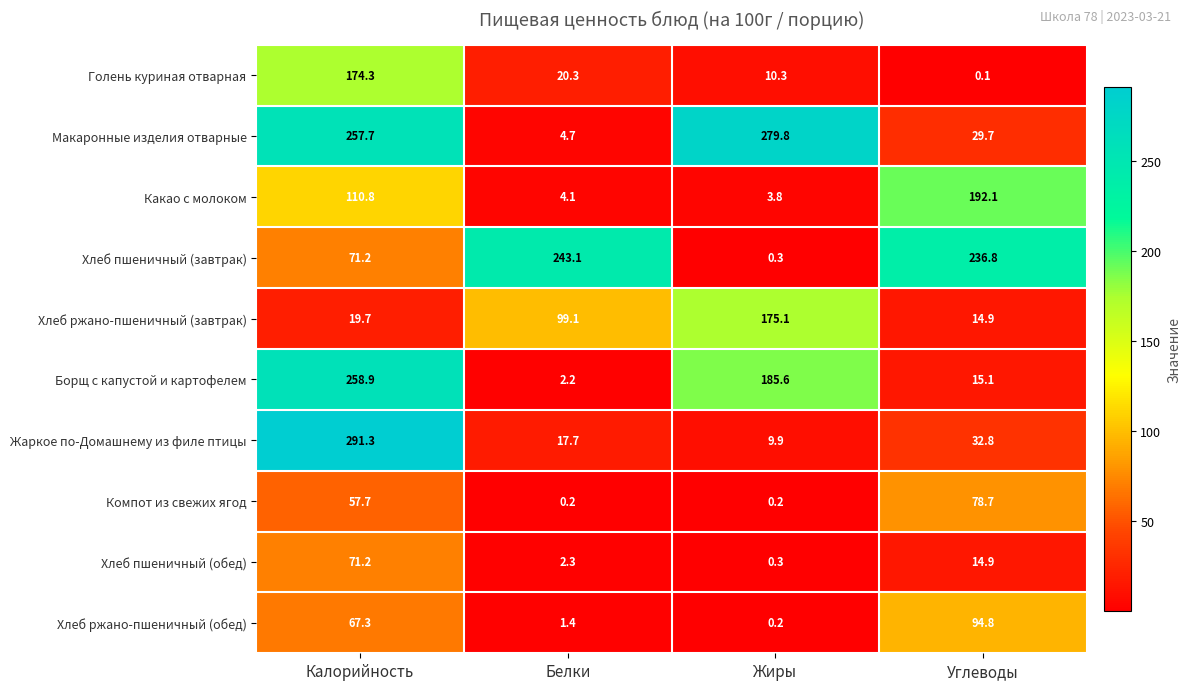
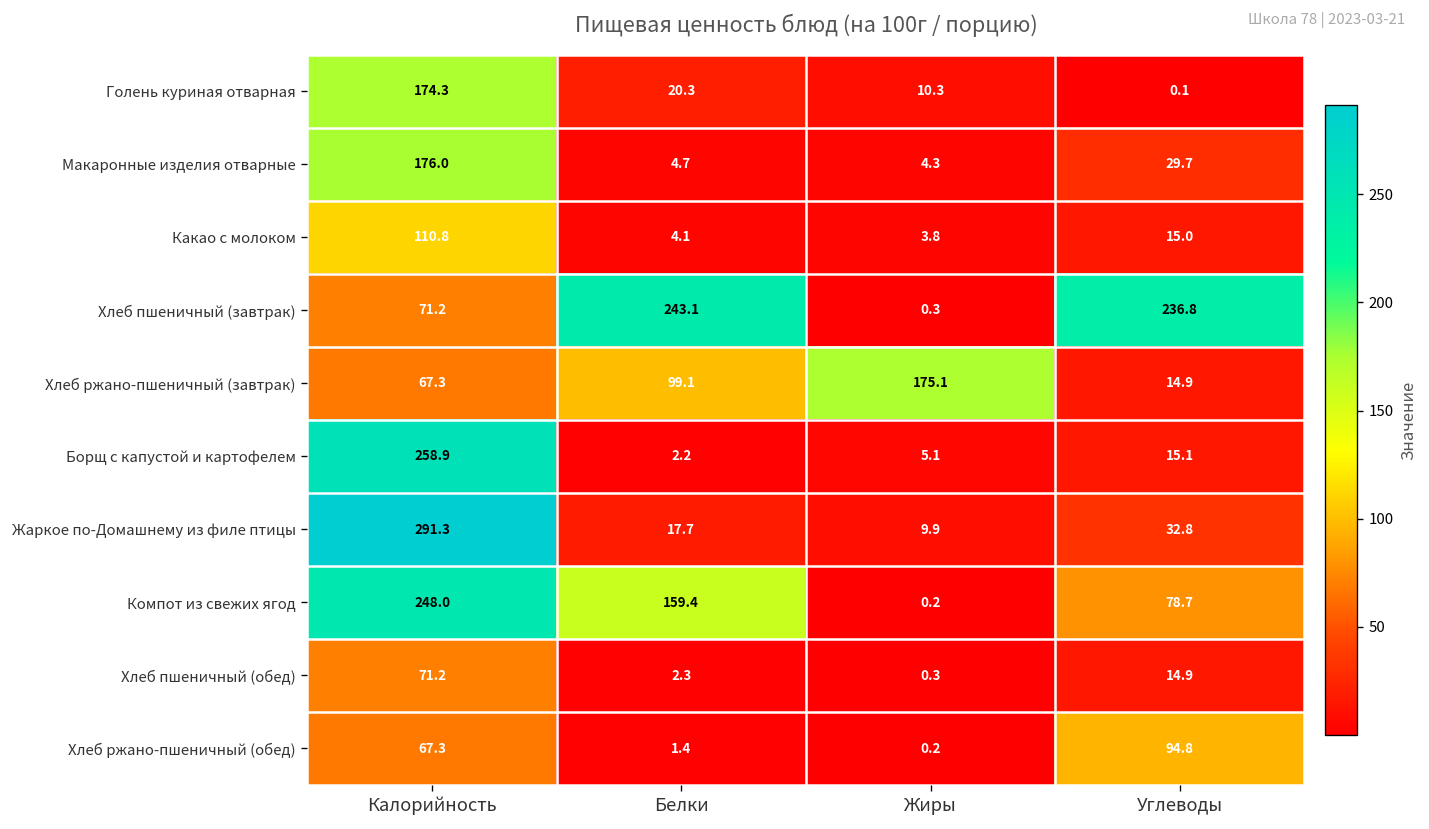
Макаронные изделия отварные, Калорийность: 257.7 -> 176.0
Макаронные изделия отварные, Жиры: 279.8 -> 4.3
Какао с молоком, Углеводы: 192.1 -> 15.0
Хлеб ржано-пшеничный (завтрак), Калорийность: 19.7 -> 67.3
Борщ с капустой и картофелем, Жиры: 185.6 -> 5.1
Компот из свежих ягод, Калорийность: 57.7 -> 248.0
Компот из свежих ягод, Белки: 0.2 -> 159.4
